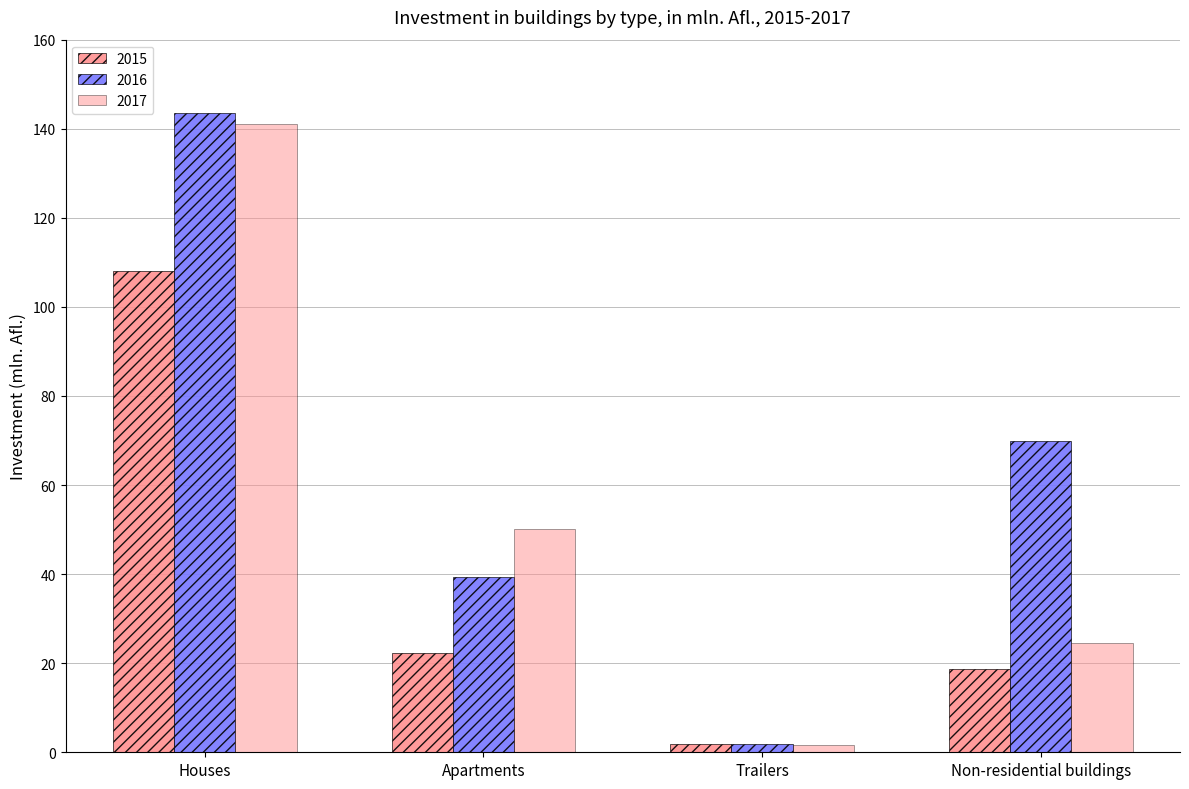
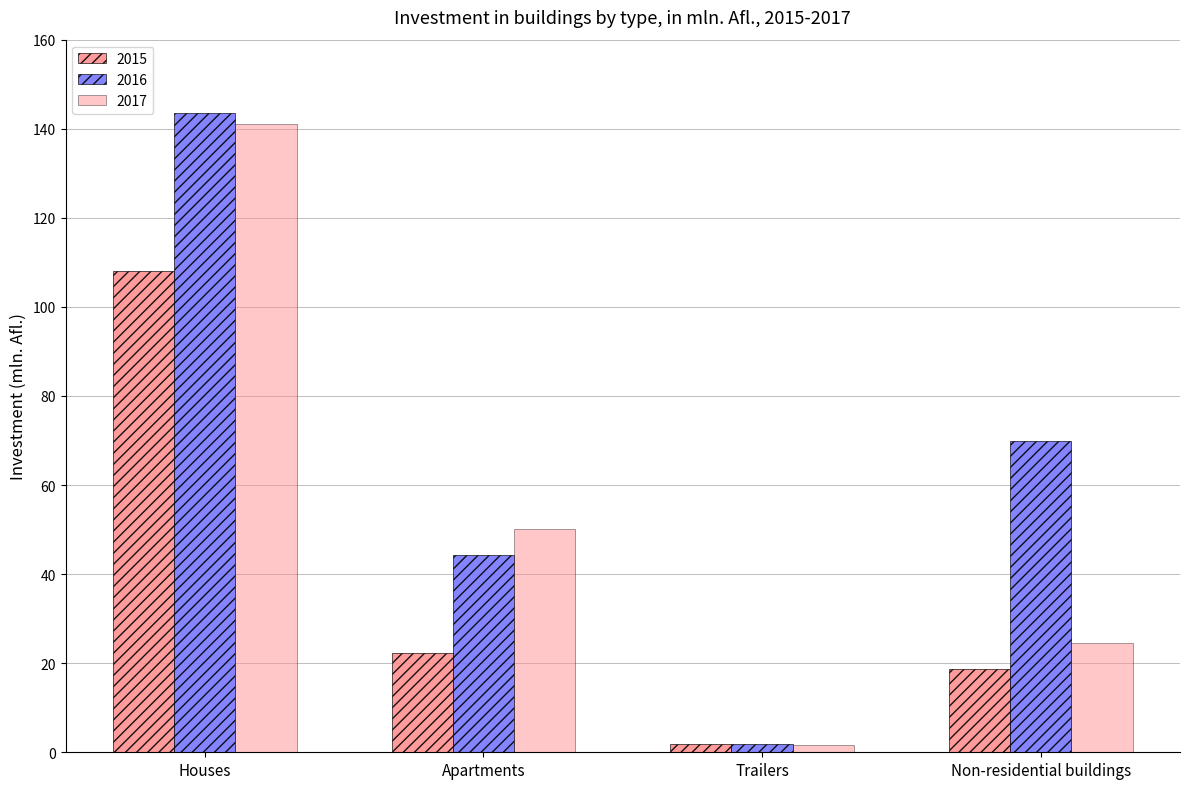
2016, Apartments: 39 -> 44
